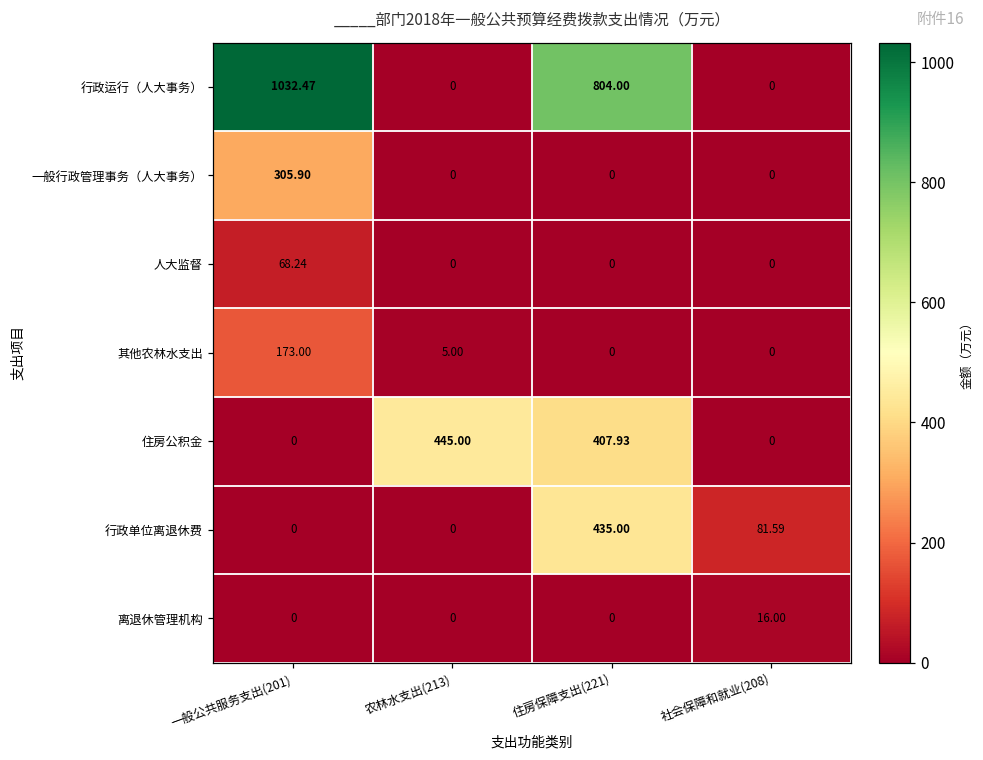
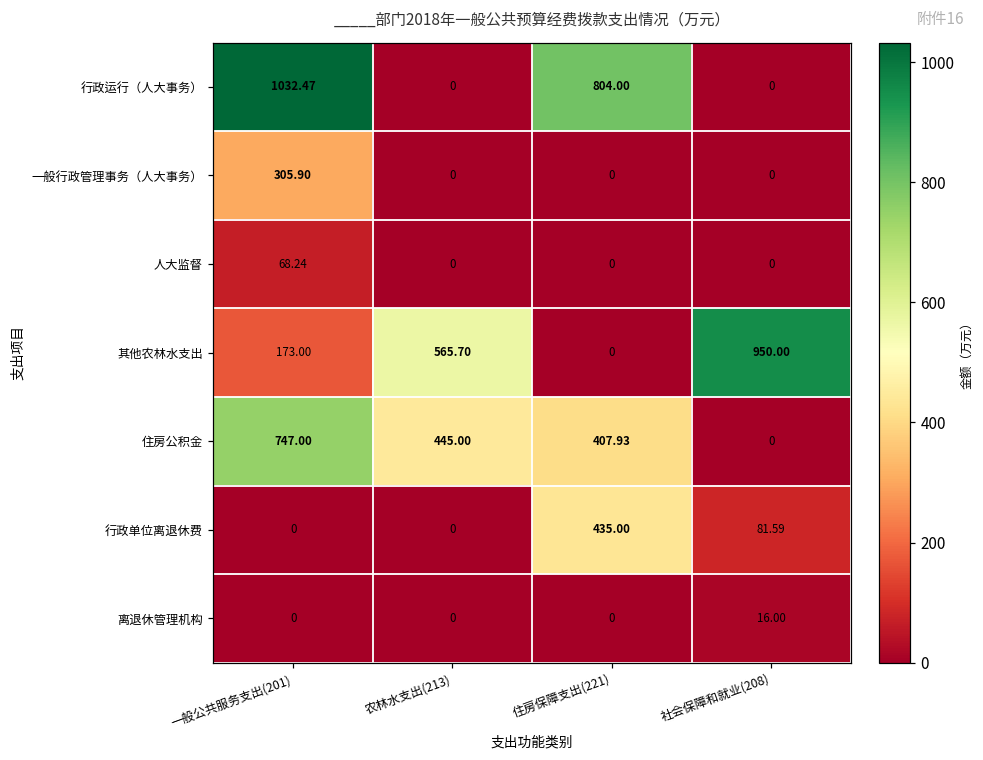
其他农林水支出, 农林水支出(213): 5.00 -> 565.70
其他农林水支出, 社会保障和就业(208): 0 -> 950.00
住房公积金, 一般公共服务支出(201): 0 -> 747.00
